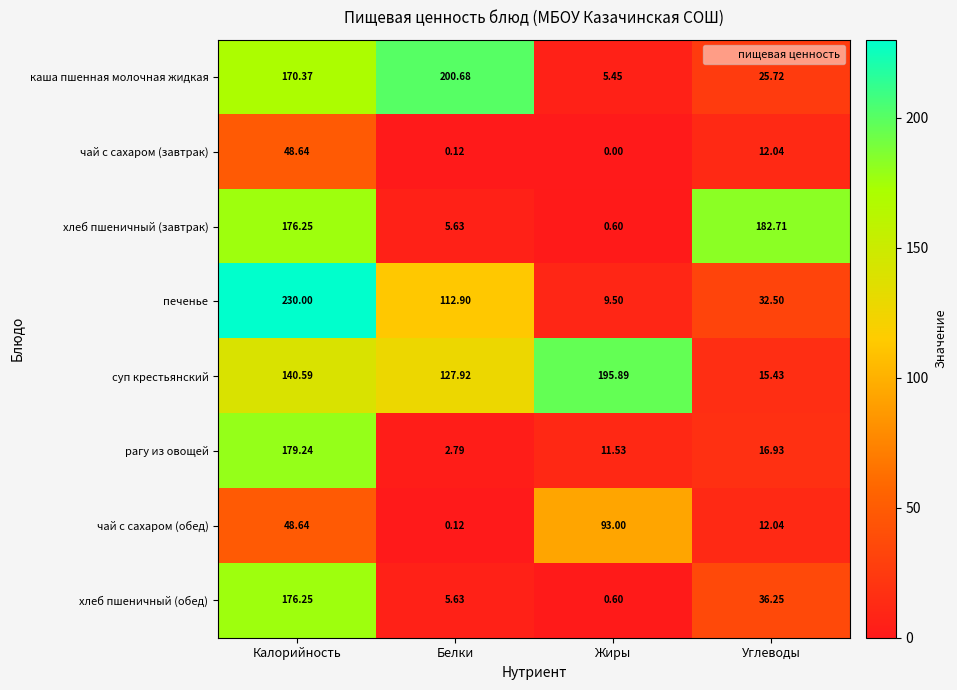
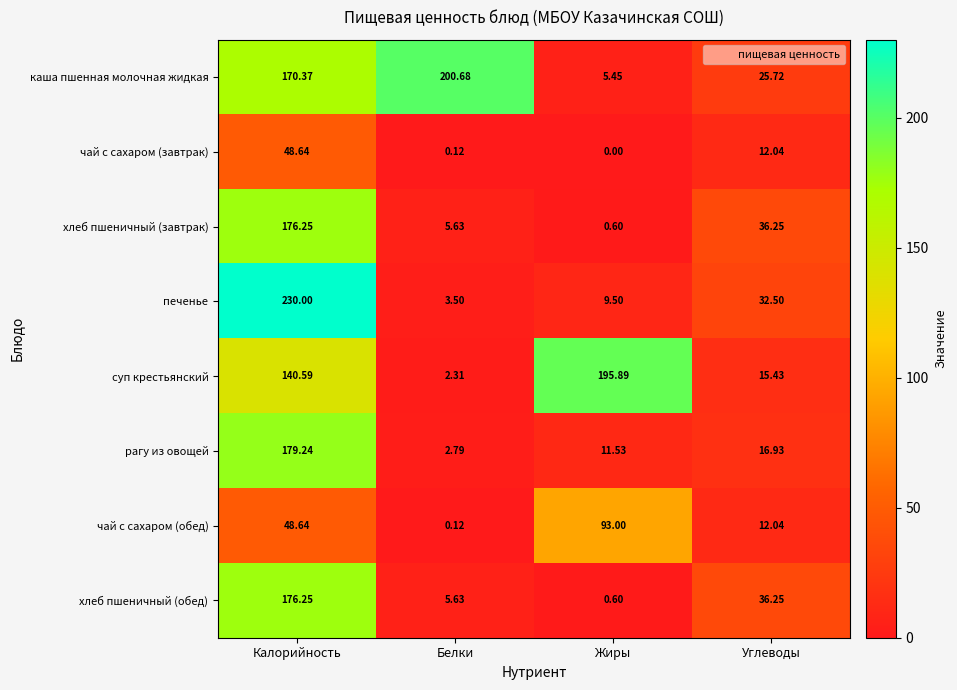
хлеб пшеничный (завтрак), Углеводы: 182.71 -> 36.25
печенье, Белки: 112.90 -> 3.50
суп крестьянский, Белки: 127.92 -> 2.31
